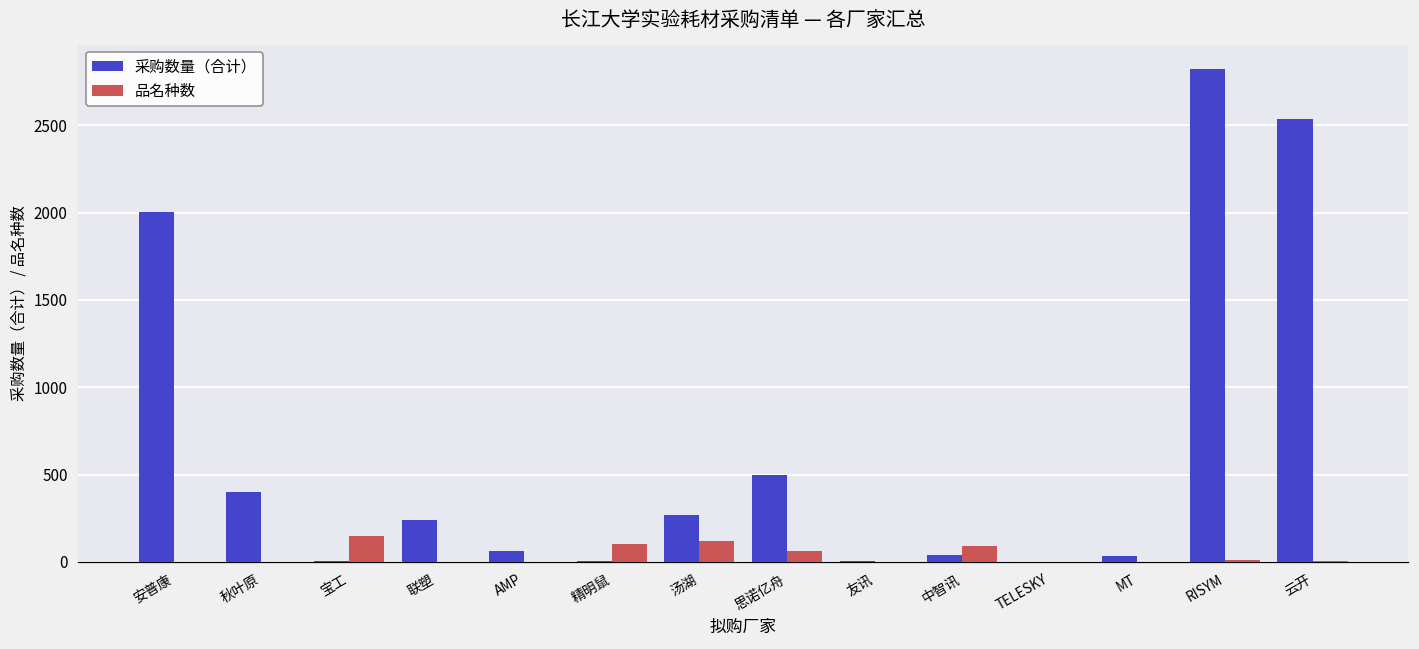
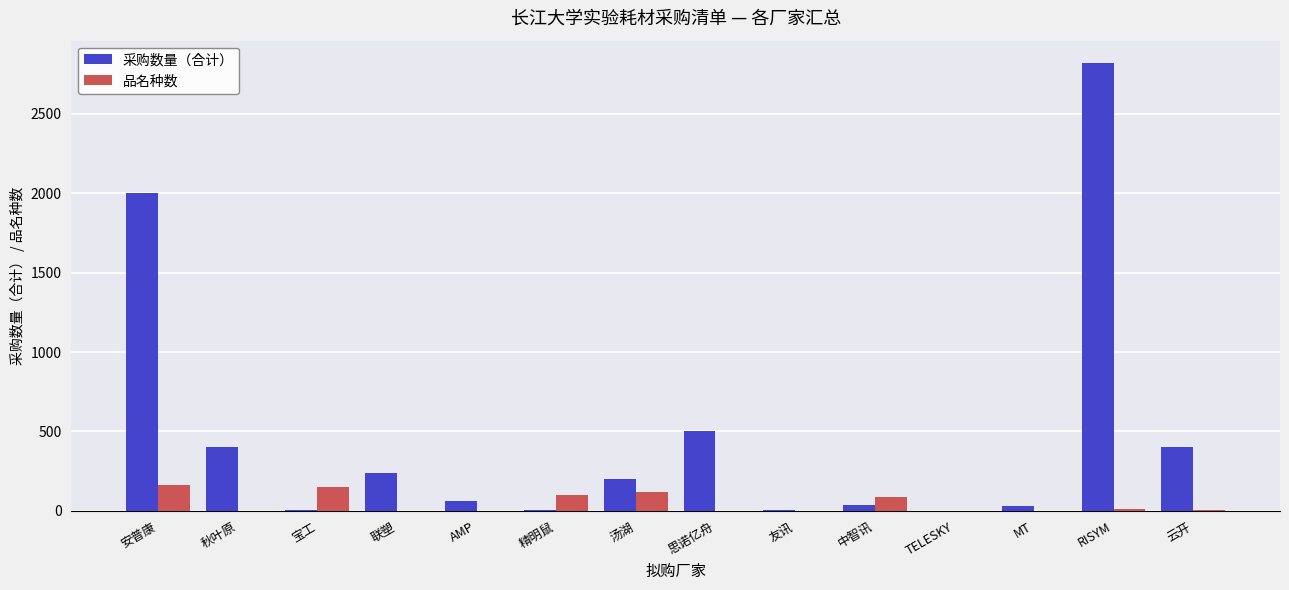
品名种数, 安普康: 0 -> 160
采购数量（合计）, 汤湖: 270 -> 200
品名种数, 思诺亿舟: 60 -> 0
采购数量（合计）, 云开: 2540 -> 400
